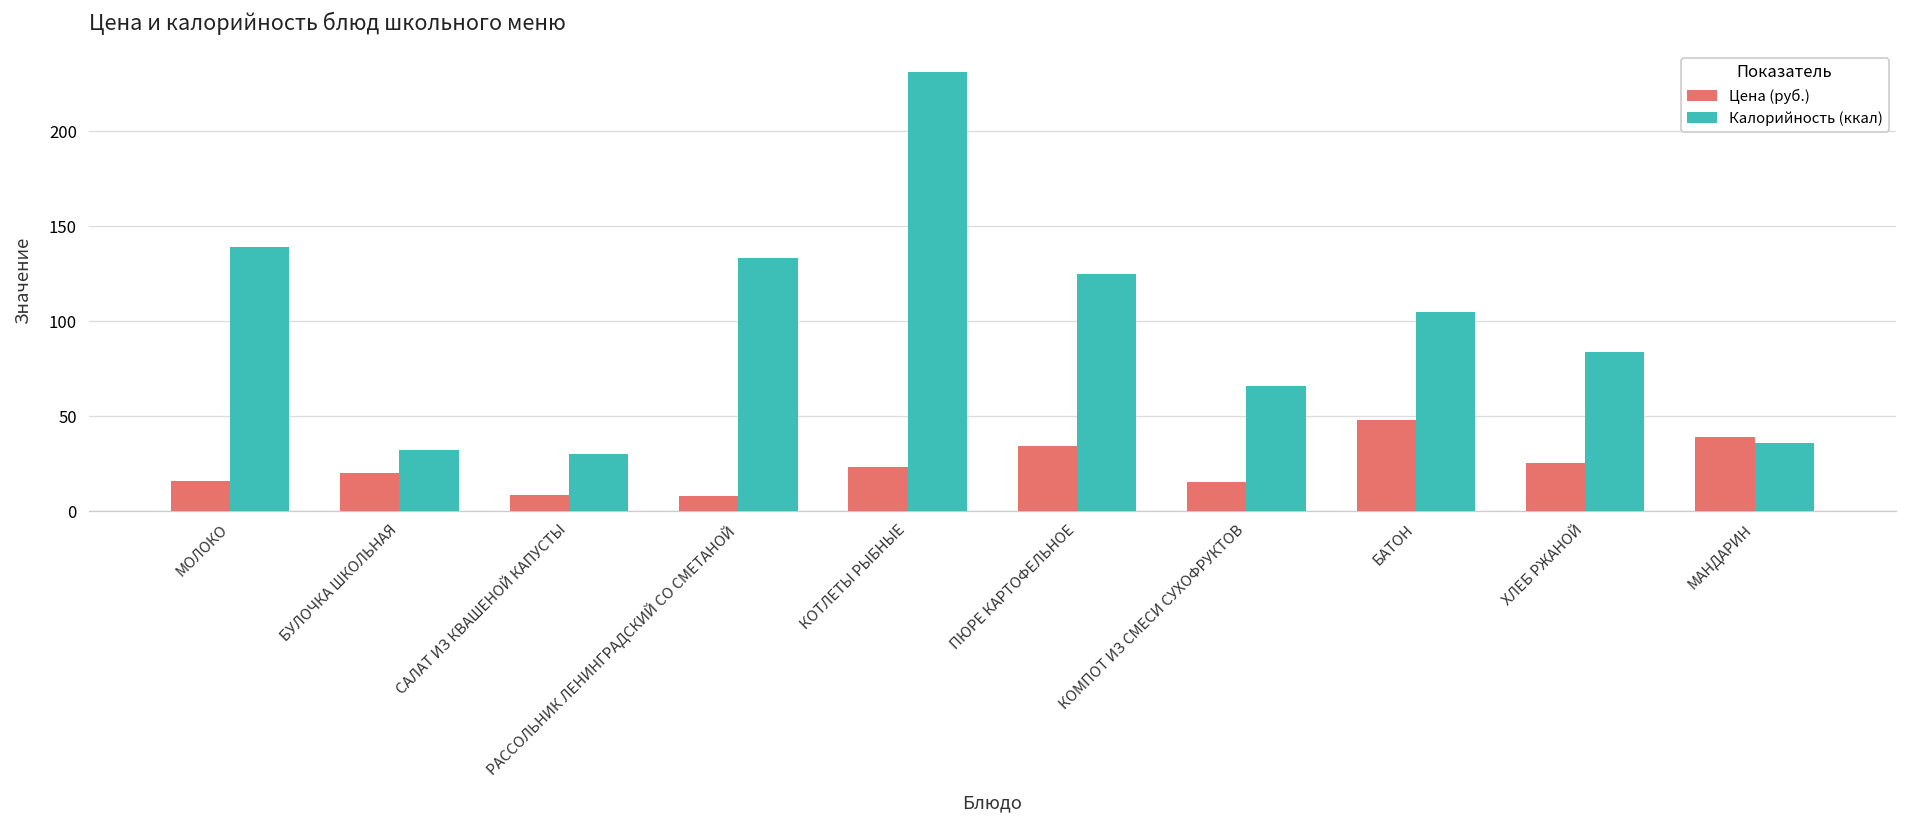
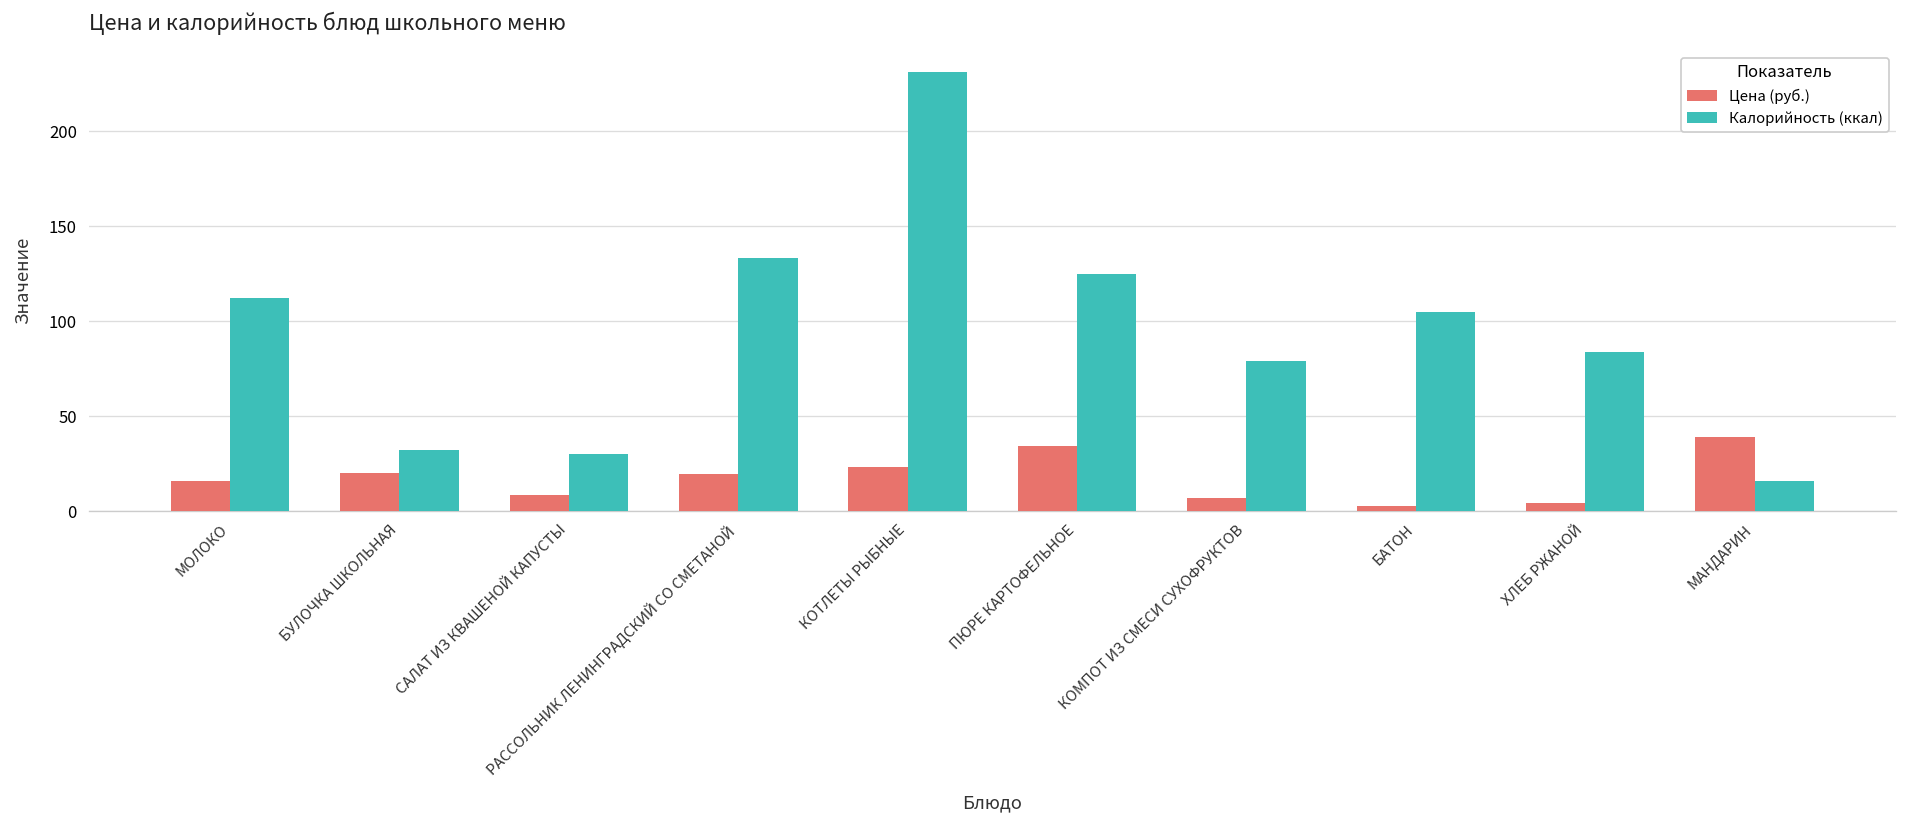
Калорийность (ккал), МОЛОКО: 139 -> 112
Цена (руб.), РАССОЛЬНИК ЛЕНИНГРАДСКИЙ СО СМЕТАНОЙ: 8 -> 20
Цена (руб.), КОМПОТ ИЗ СМЕСИ СУХОФРУКТОВ: 15 -> 7
Калорийность (ккал), КОМПОТ ИЗ СМЕСИ СУХОФРУКТОВ: 66 -> 79
Цена (руб.), БАТОН: 48 -> 2
Цена (руб.), ХЛЕБ РЖАНОЙ: 25 -> 4
Калорийность (ккал), МАНДАРИН: 36 -> 16
